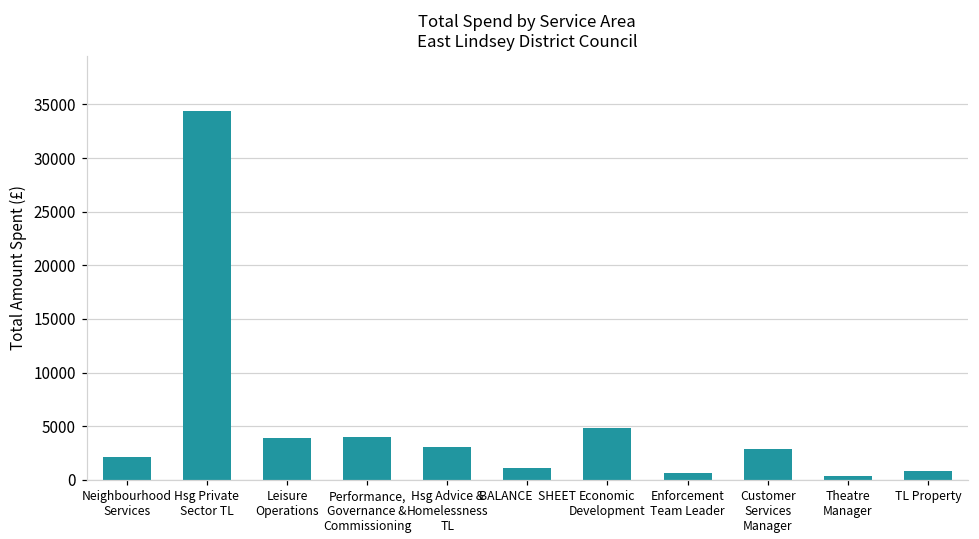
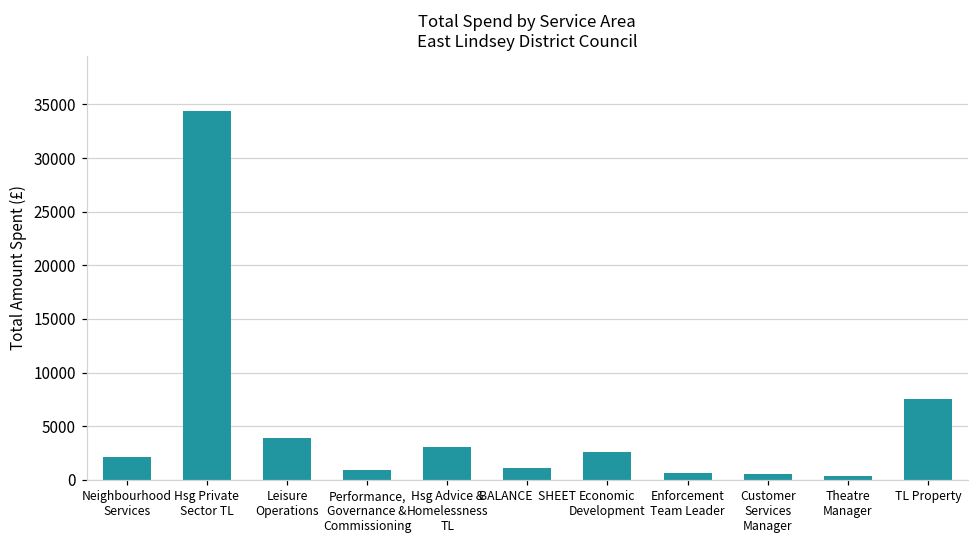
Performance, Governance & Commissioning: 4000 -> 1000
Economic Development: 5000 -> 3000
Customer Services Manager: 3000 -> 1000
TL Property: 1000 -> 8000
